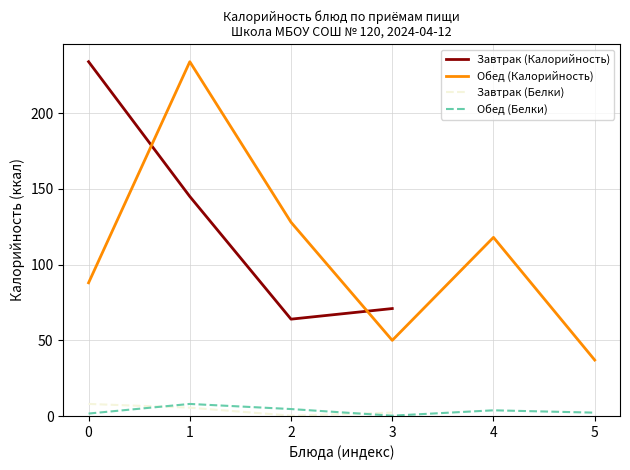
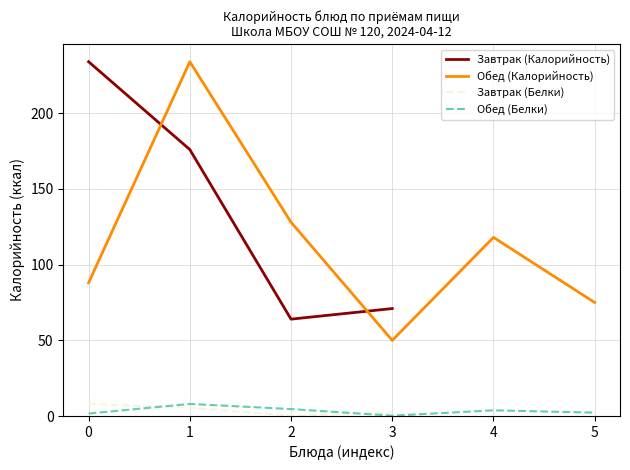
Завтрак (Калорийность), 1: 145 -> 176
Обед (Калорийность), 5: 37 -> 75
